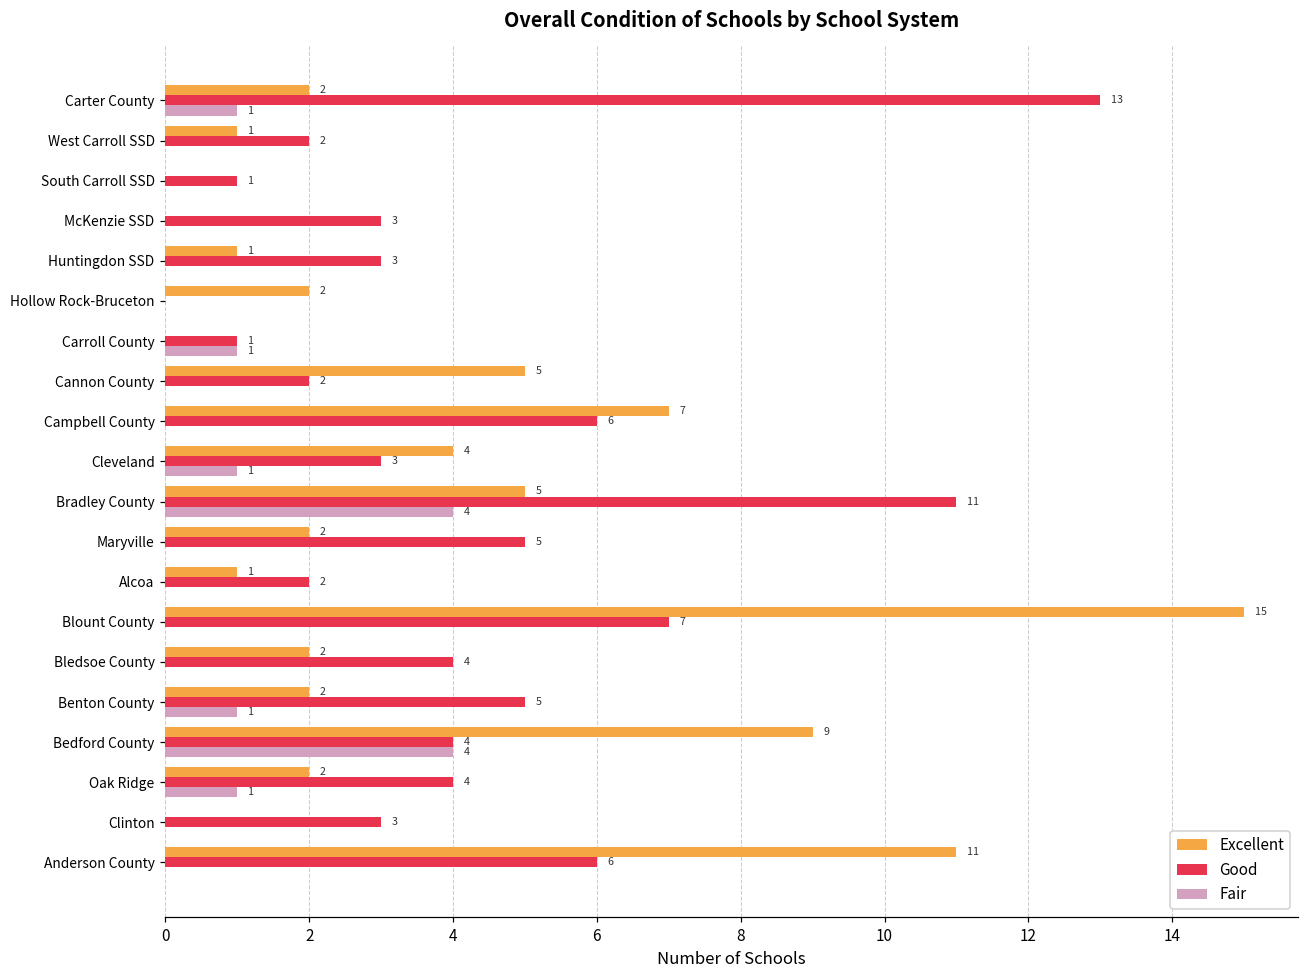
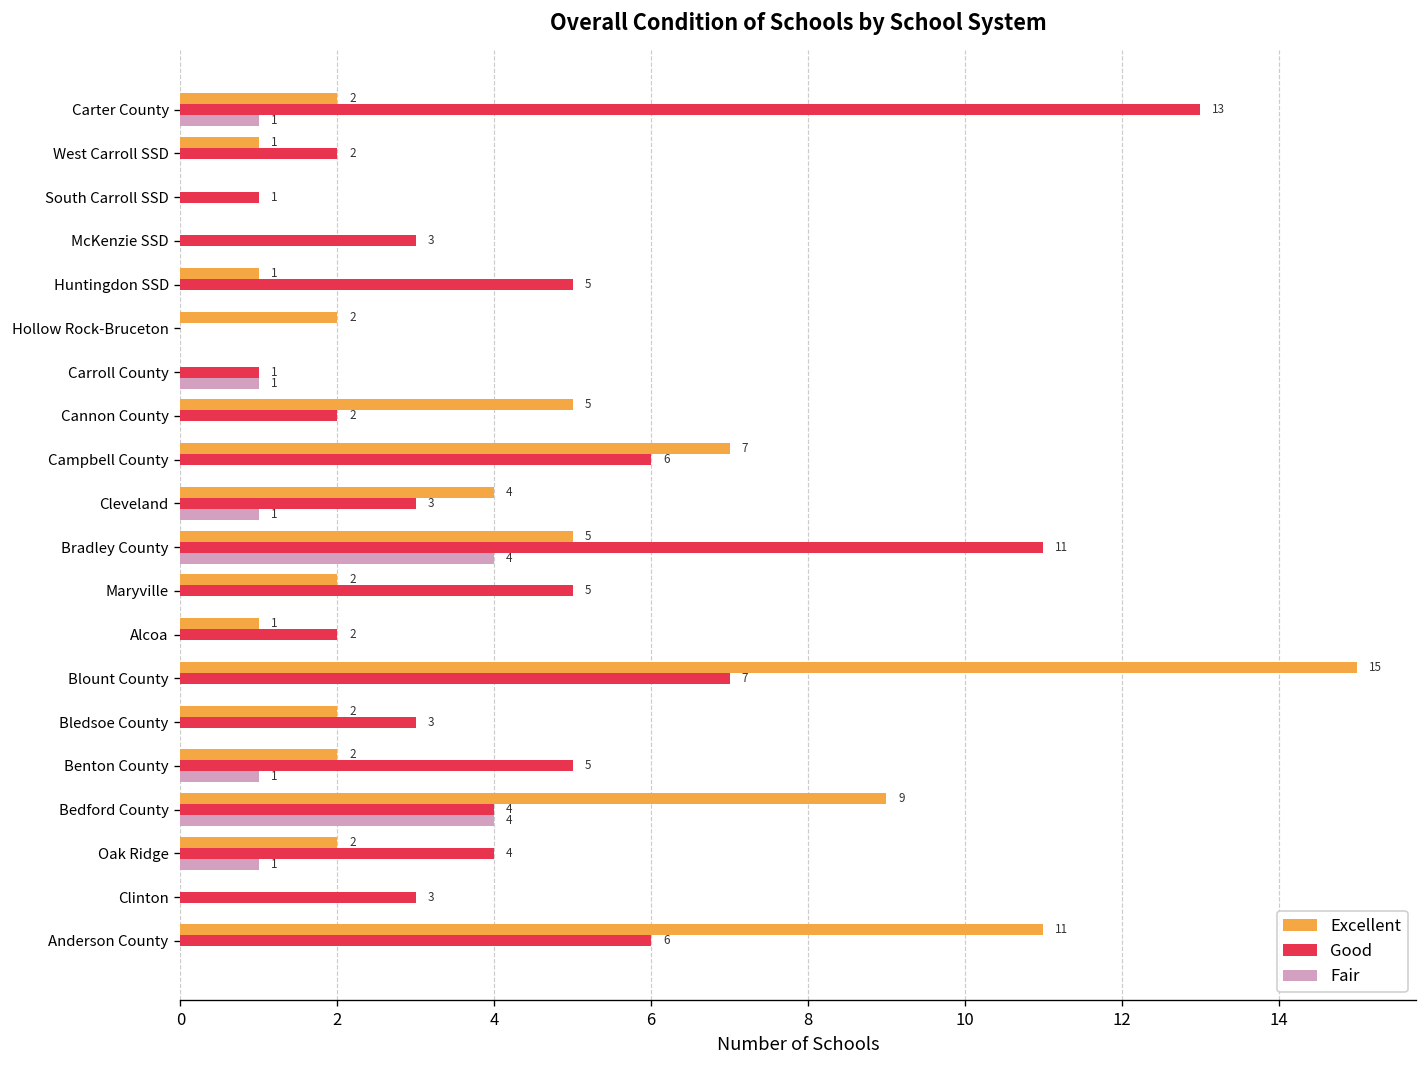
Good, Huntingdon SSD: 3 -> 5
Good, Bledsoe County: 4 -> 3
